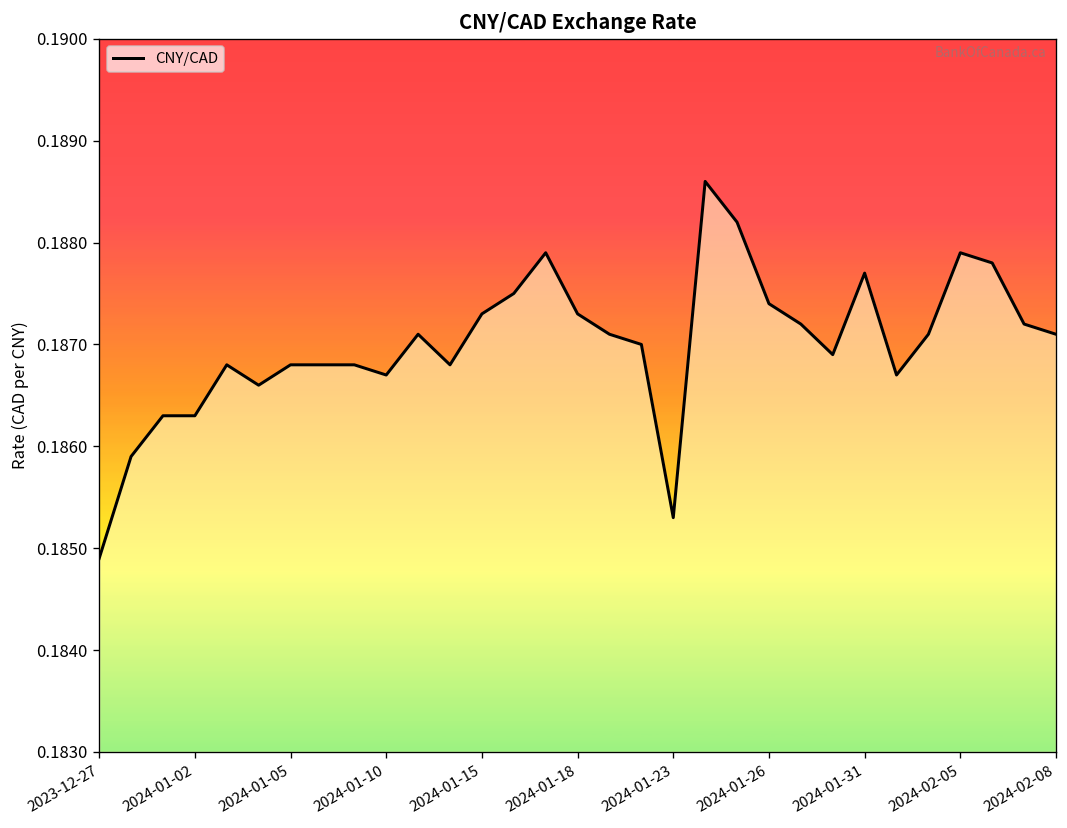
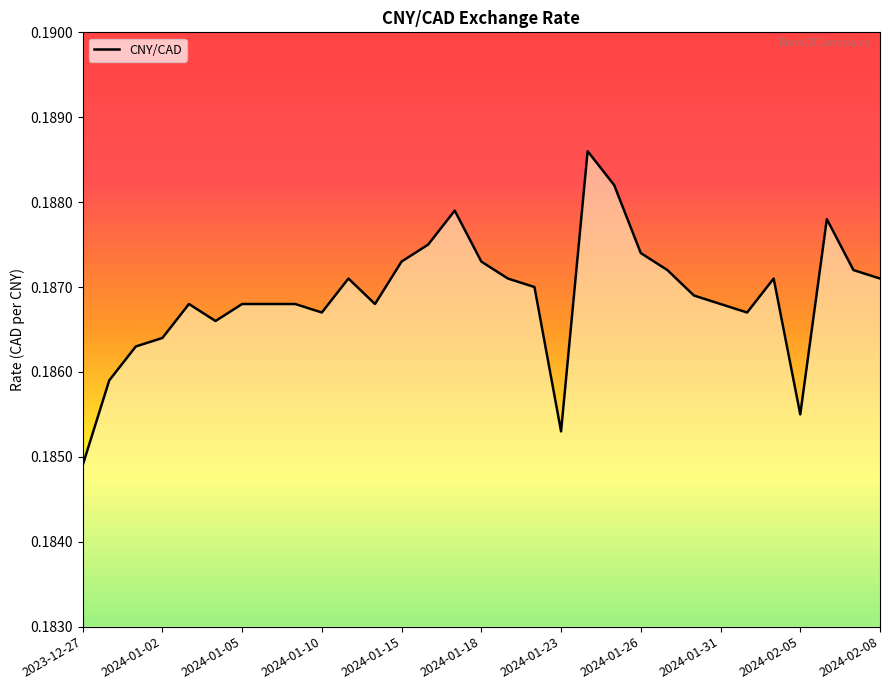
2024-01-02: 0.1863 -> 0.1864
2024-01-31: 0.1877 -> 0.1868
2024-02-05: 0.1879 -> 0.1855
